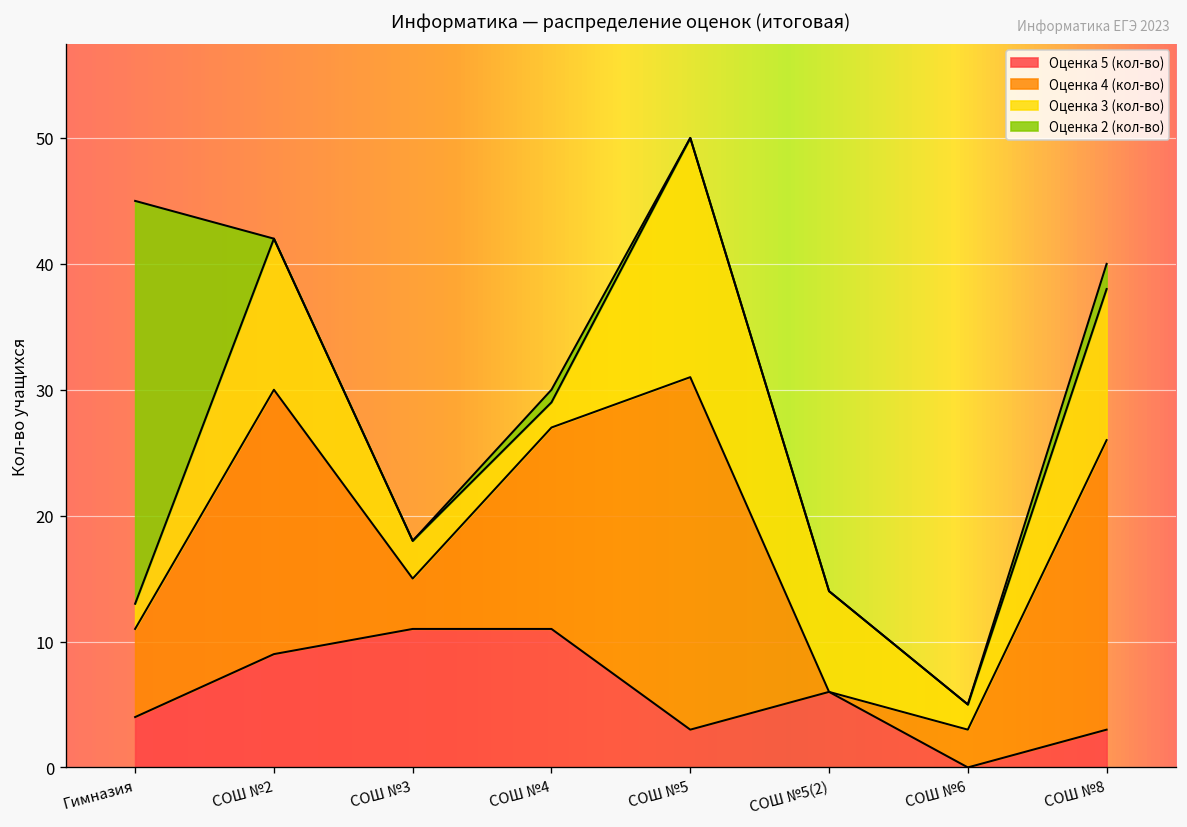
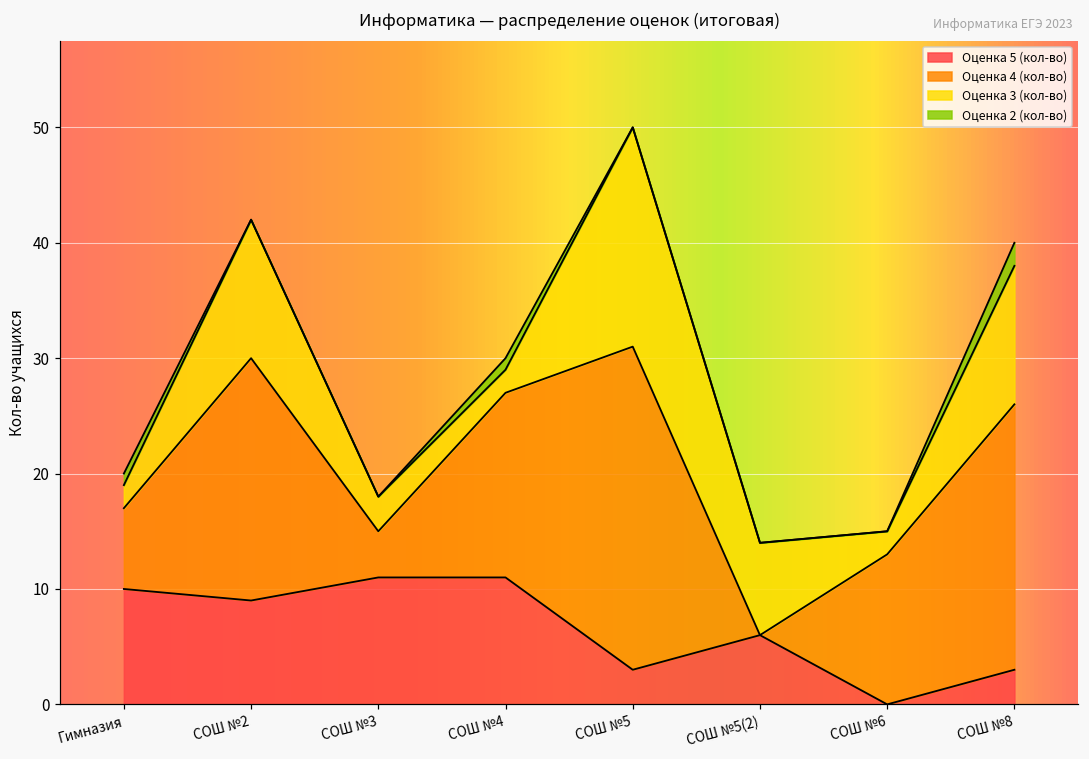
Оценка 5 (кол-во), Гимназия: 4 -> 10
Оценка 2 (кол-во), Гимназия: 32 -> 1
Оценка 4 (кол-во), СОШ №6: 3 -> 13
